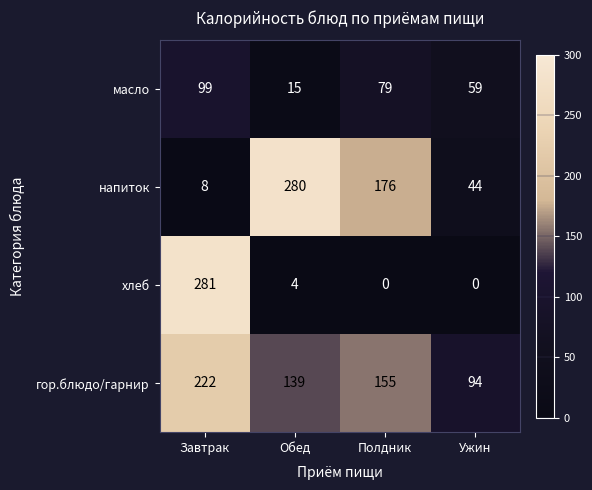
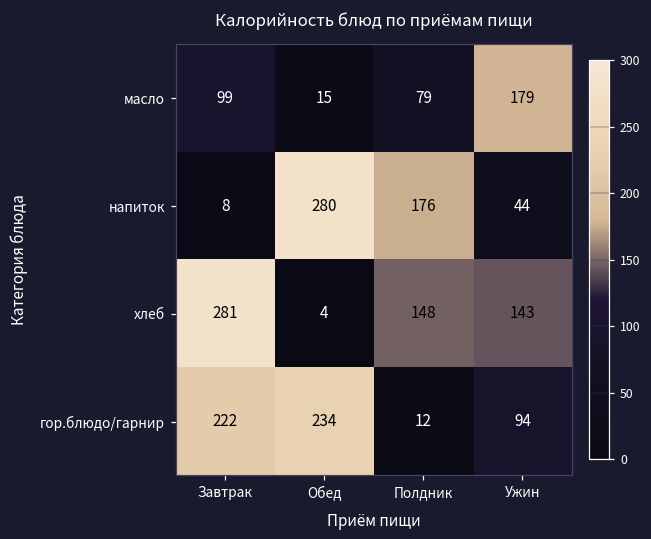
масло, Ужин: 59 -> 179
хлеб, Полдник: 0 -> 148
хлеб, Ужин: 0 -> 143
гор.блюдо/гарнир, Обед: 139 -> 234
гор.блюдо/гарнир, Полдник: 155 -> 12
